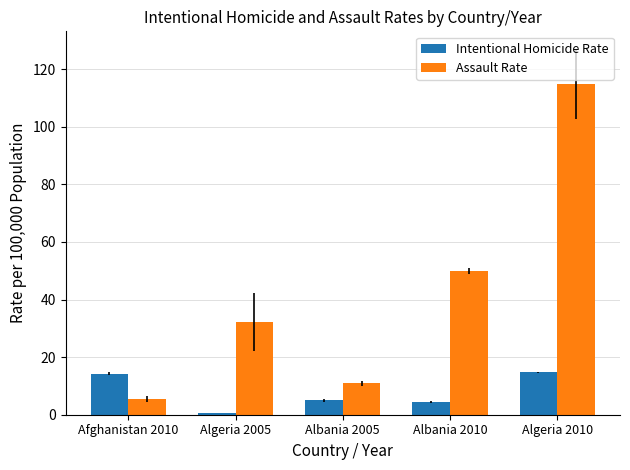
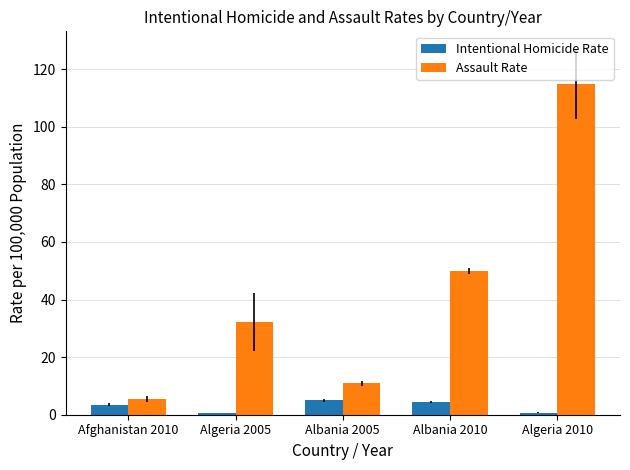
Intentional Homicide Rate, Afghanistan 2010: 14 -> 4
Intentional Homicide Rate, Algeria 2010: 15 -> 1
